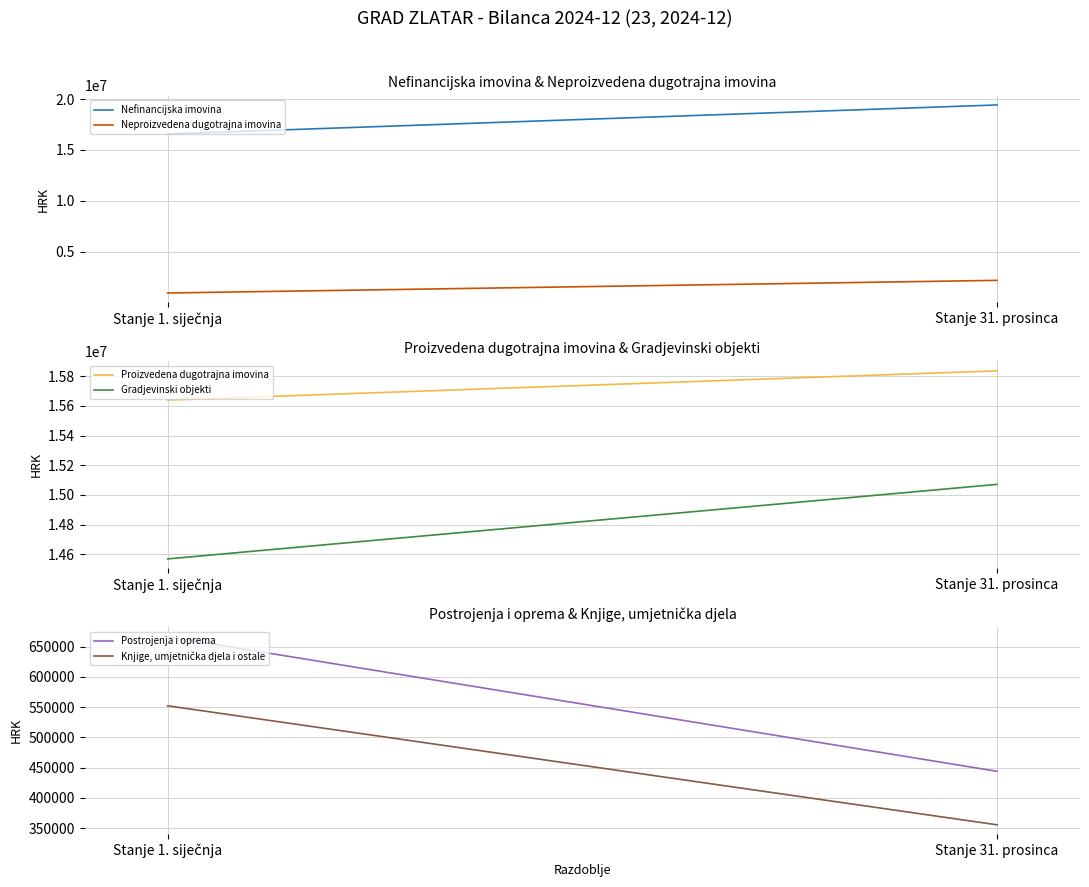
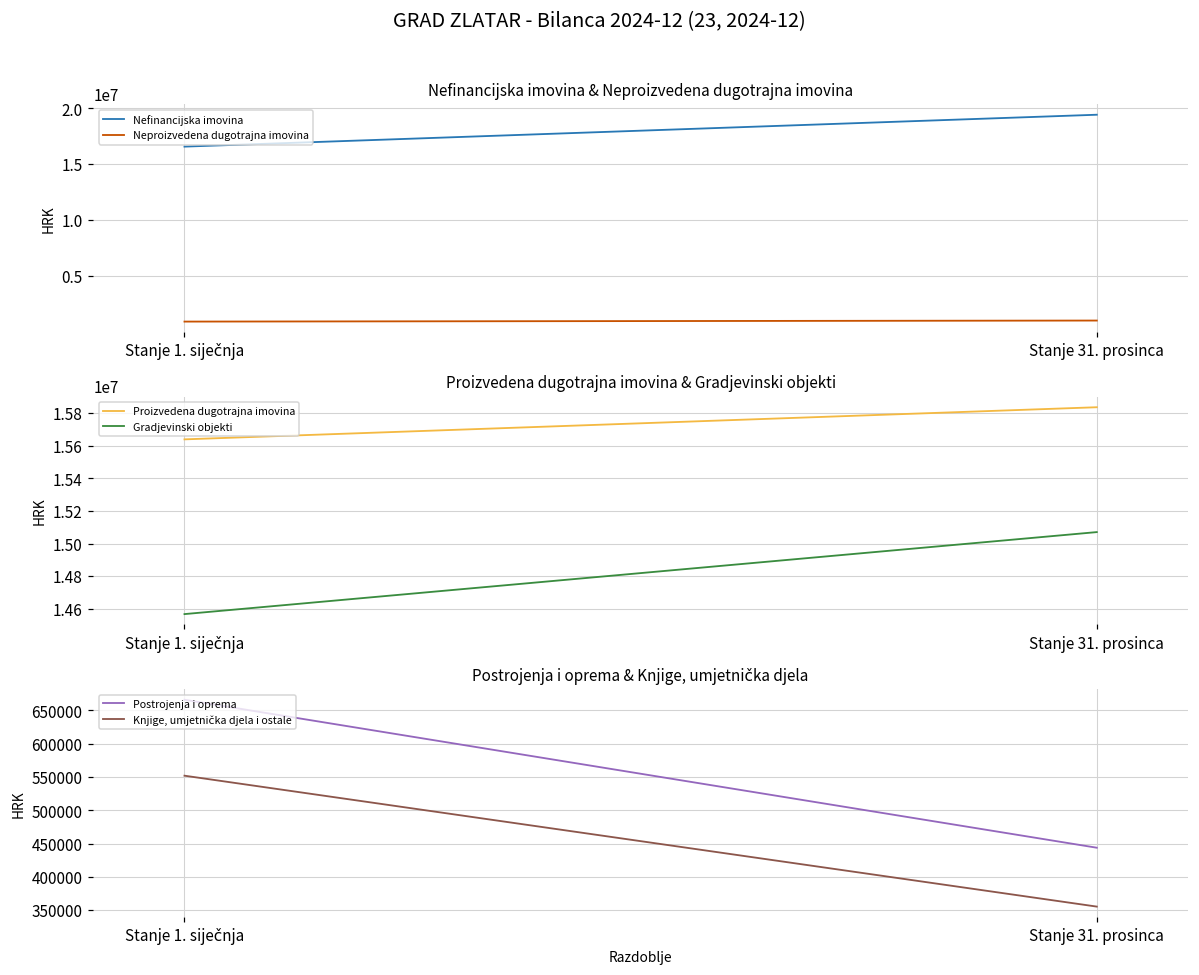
Nefinancijska imovina & Neproizvedena dugotrajna imovina, Neproizvedena dugotrajna imovina, Stanje 31. prosinca: 2200000 -> 1000000
